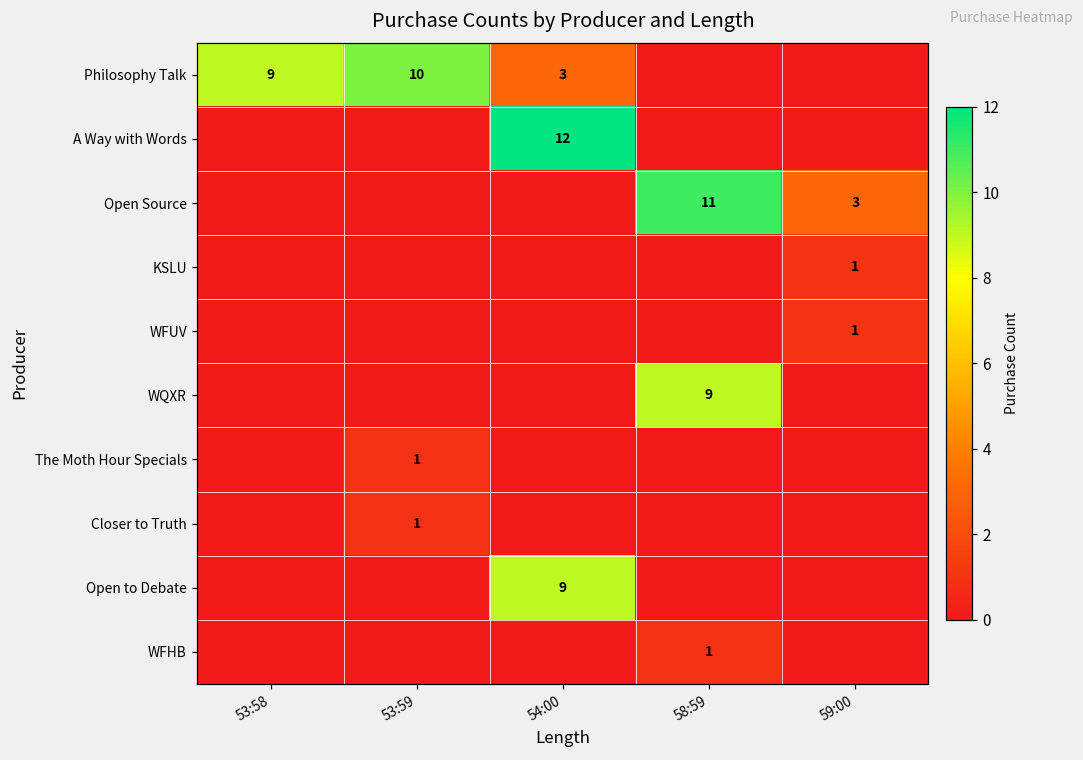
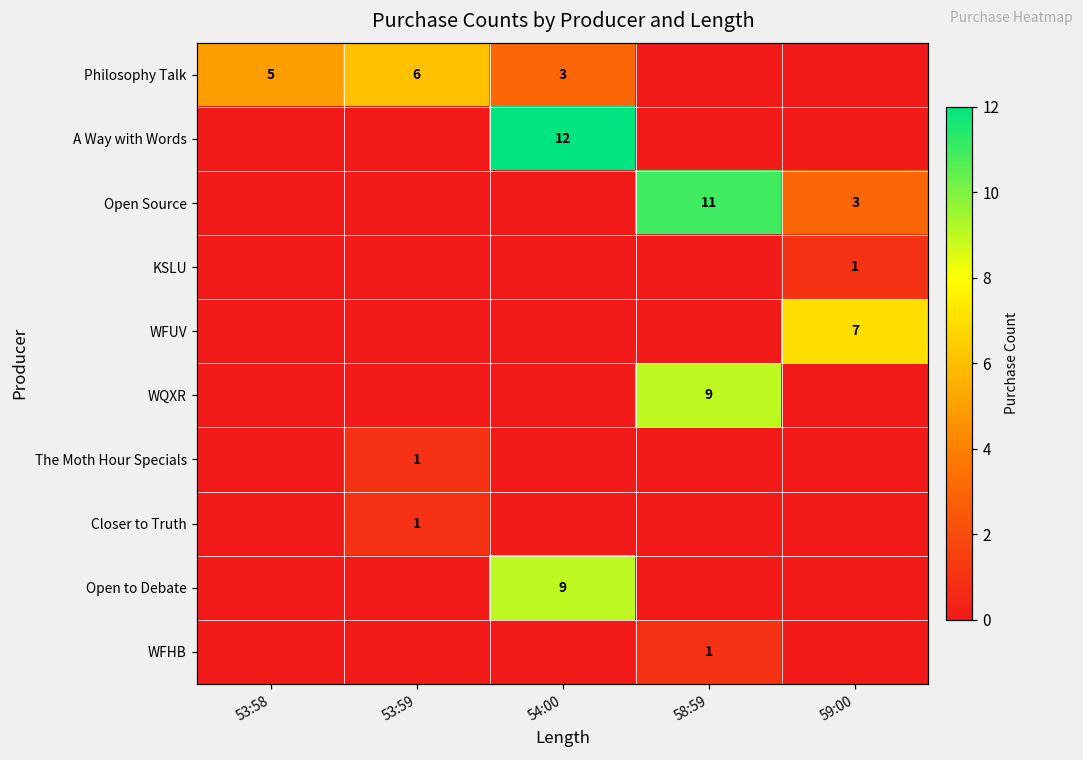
Philosophy Talk, 53:58: 9 -> 5
Philosophy Talk, 53:59: 10 -> 6
WFUV, 59:00: 1 -> 7
